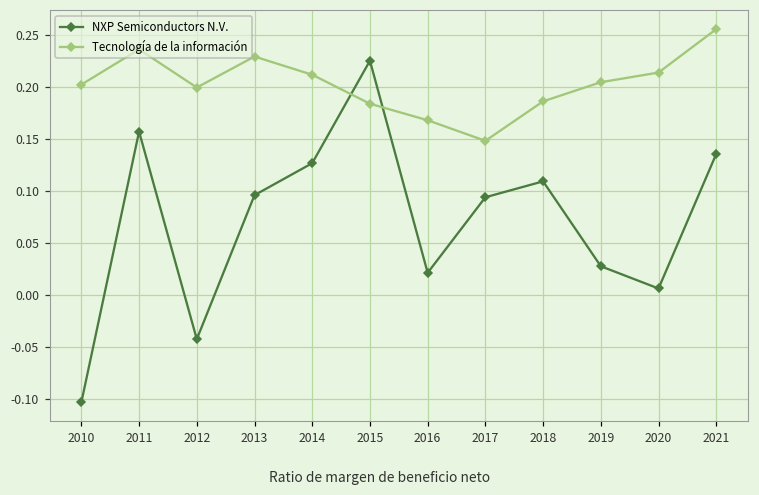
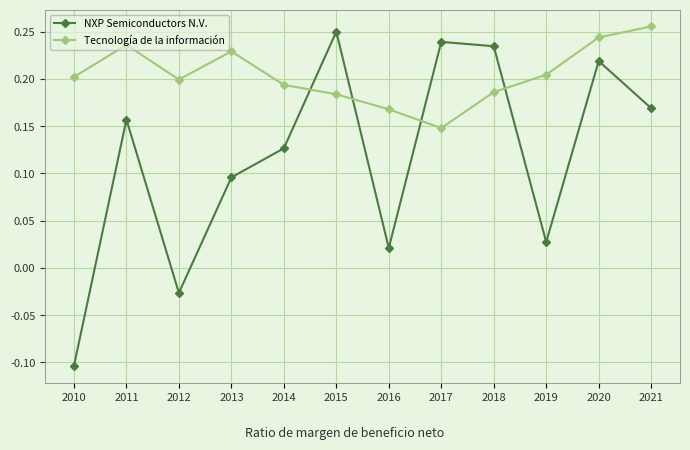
NXP Semiconductors N.V., 2012: -0.04 -> -0.03
Tecnología de la información, 2014: 0.21 -> 0.19
NXP Semiconductors N.V., 2015: 0.23 -> 0.25
NXP Semiconductors N.V., 2017: 0.09 -> 0.24
NXP Semiconductors N.V., 2018: 0.11 -> 0.23
NXP Semiconductors N.V., 2020: 0.01 -> 0.22
Tecnología de la información, 2020: 0.21 -> 0.24
NXP Semiconductors N.V., 2021: 0.14 -> 0.17
